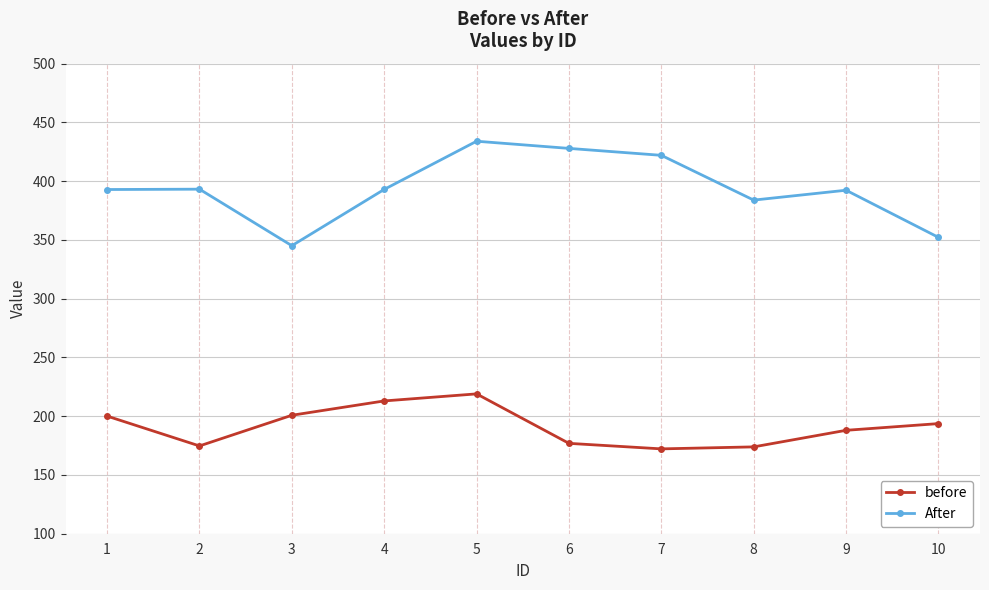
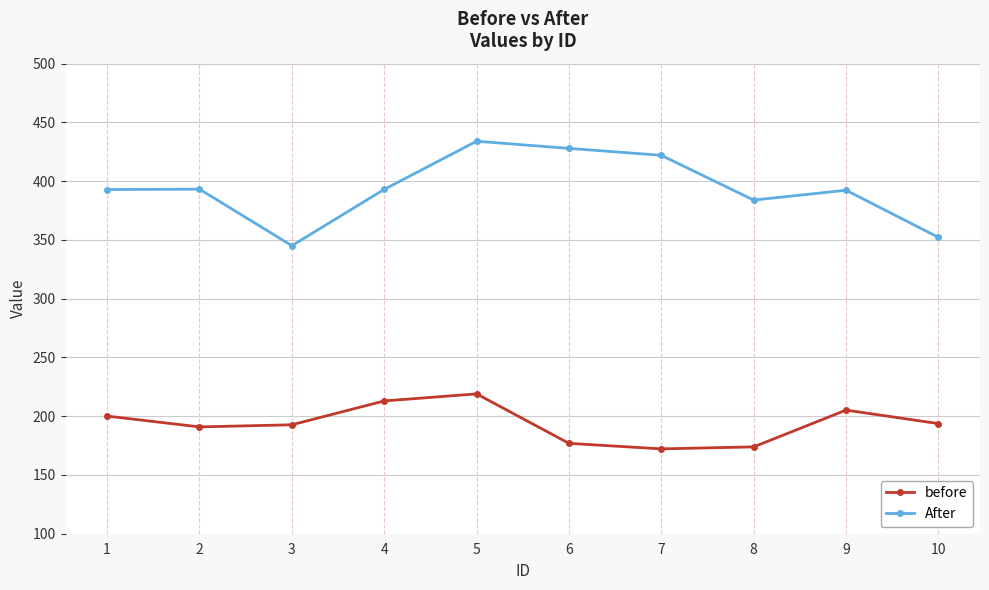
before, 2: 175 -> 191
before, 3: 201 -> 193
before, 9: 188 -> 205
